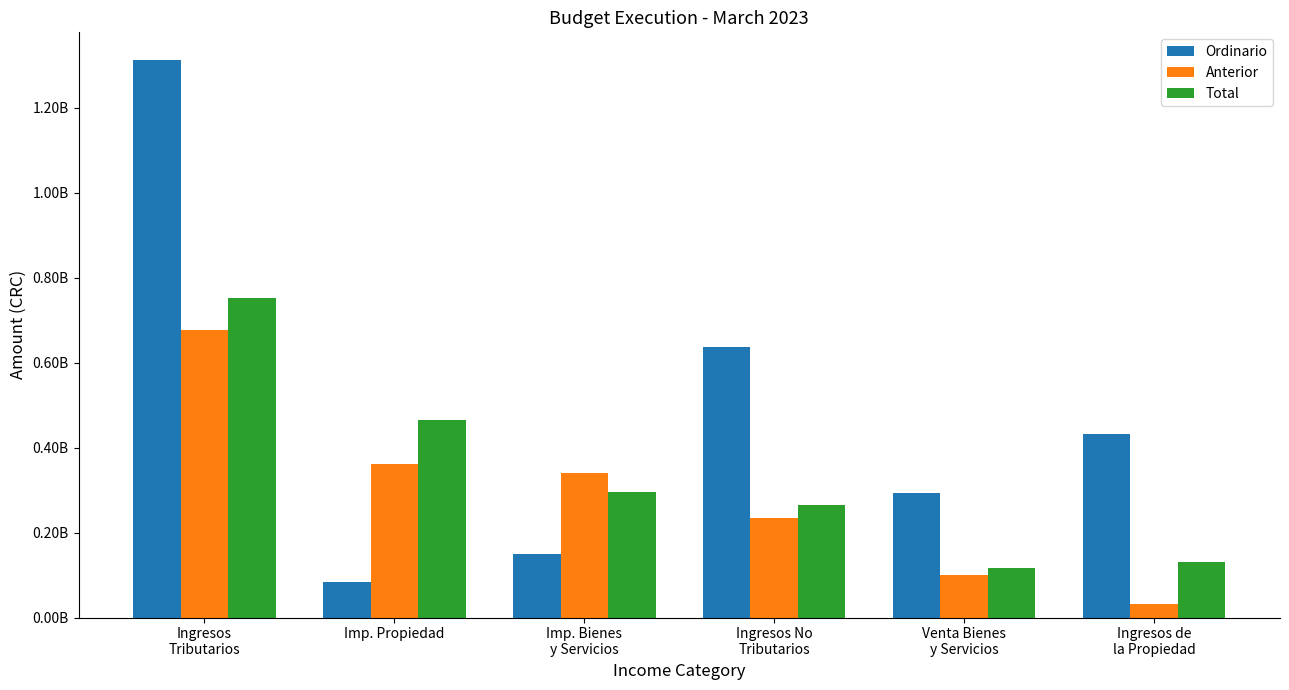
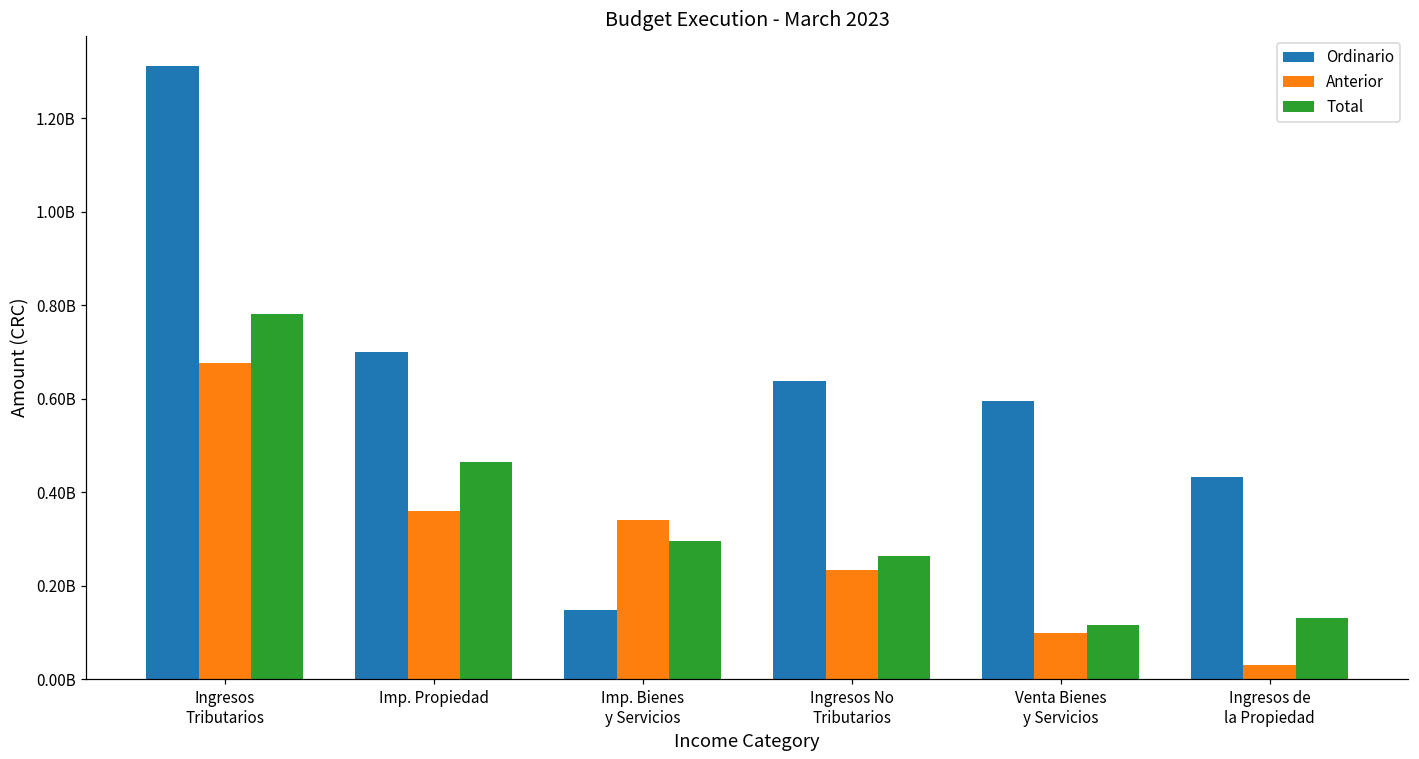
Total, Ingresos Tributarios: 750000000 -> 780000000
Ordinario, Imp. Propiedad: 80000000 -> 700000000
Ordinario, Venta Bienes y Servicios: 290000000 -> 600000000
